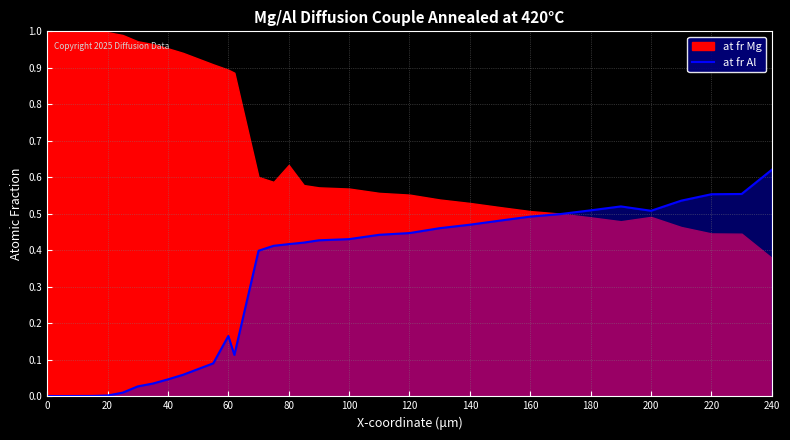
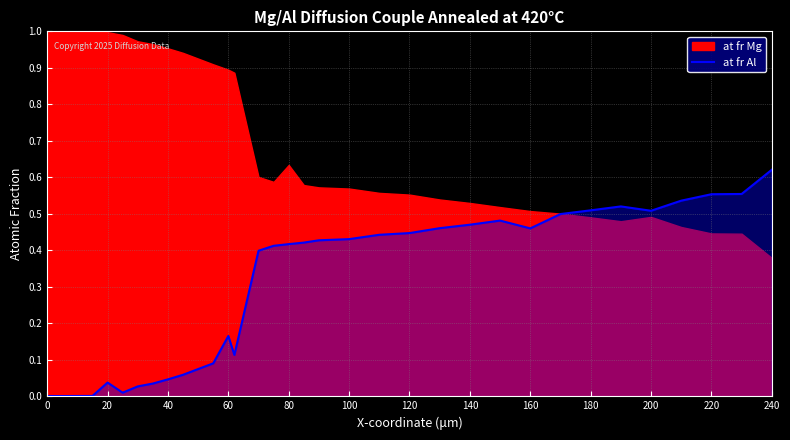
at fr Al, 20: 0.00 -> 0.04
at fr Al, 160: 0.49 -> 0.46
